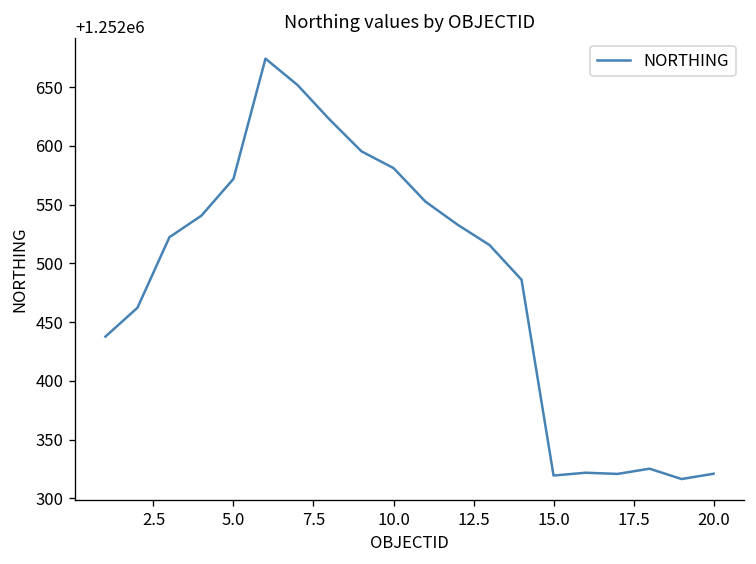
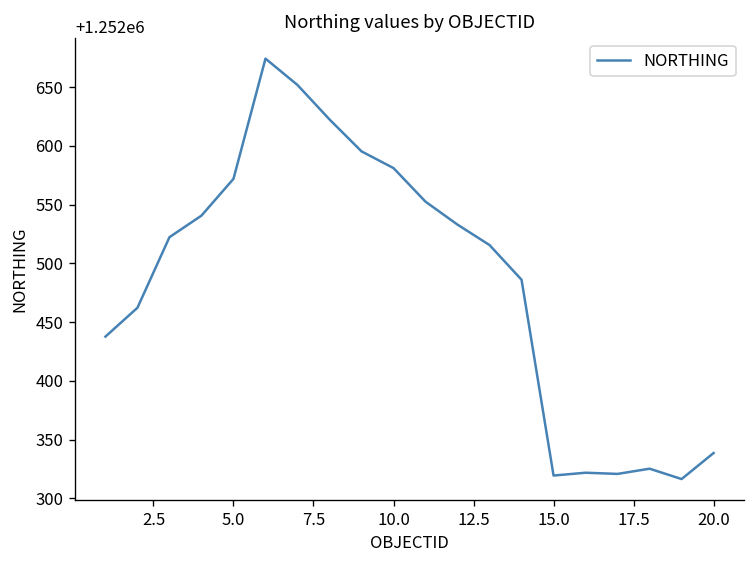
20.0: 1252320 -> 1252340
